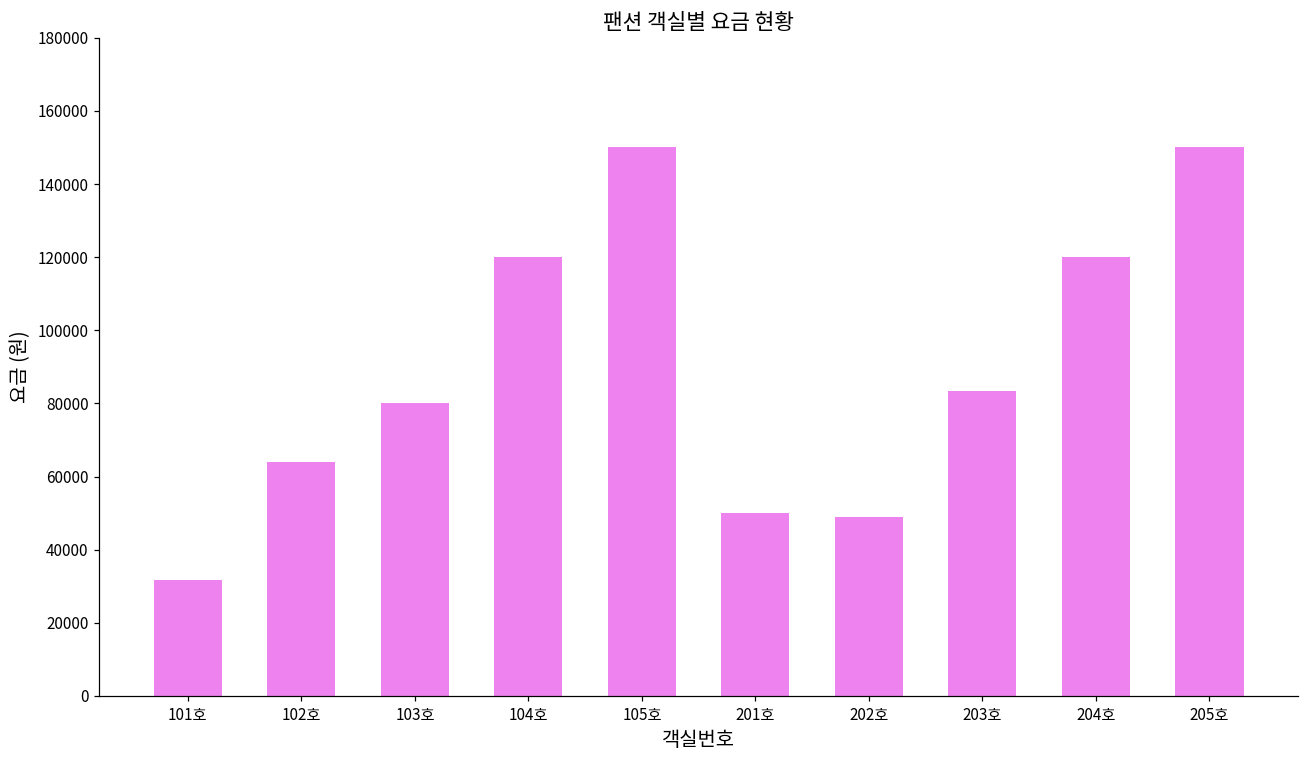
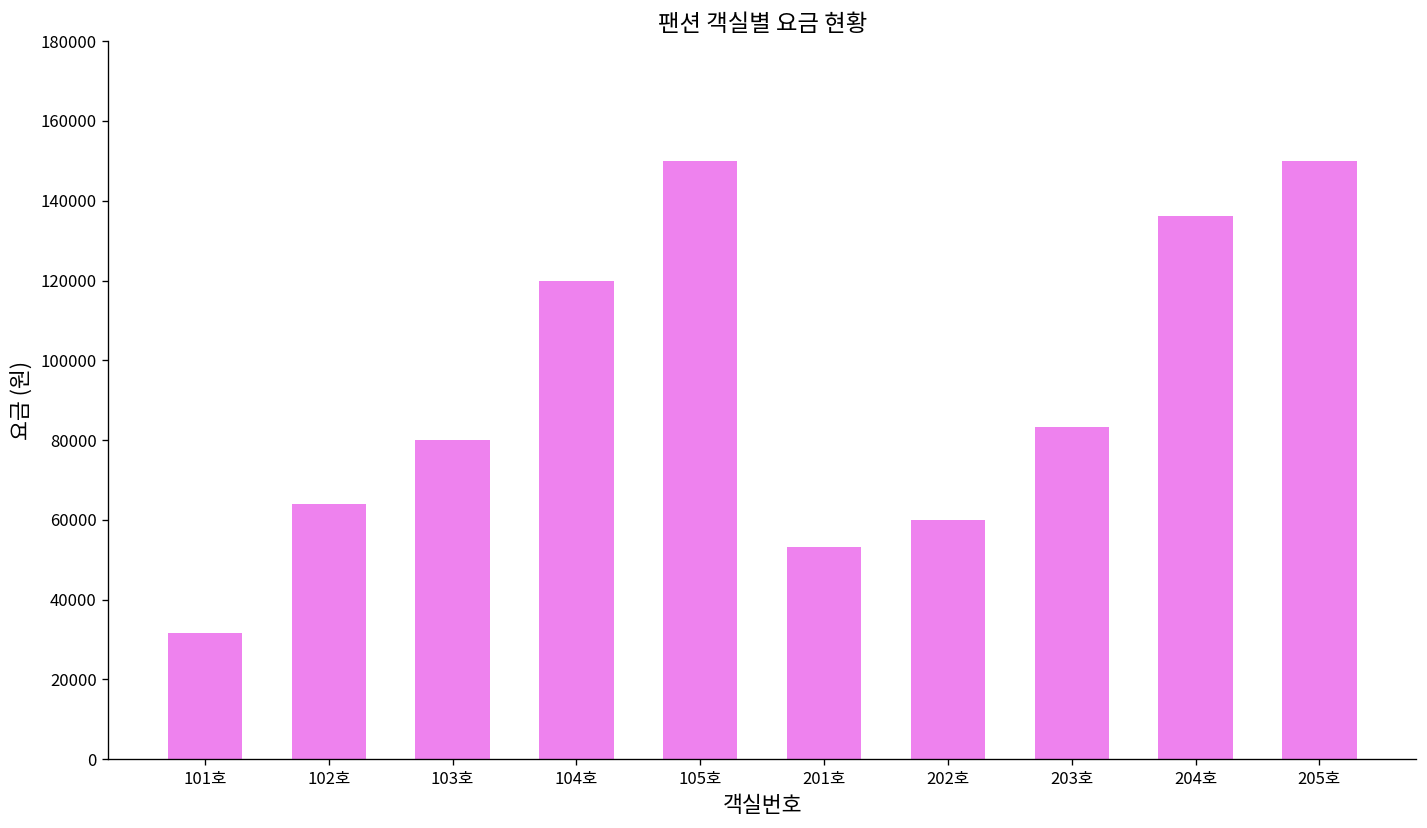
201호: 50000 -> 53000
202호: 49000 -> 60000
204호: 120000 -> 136000
